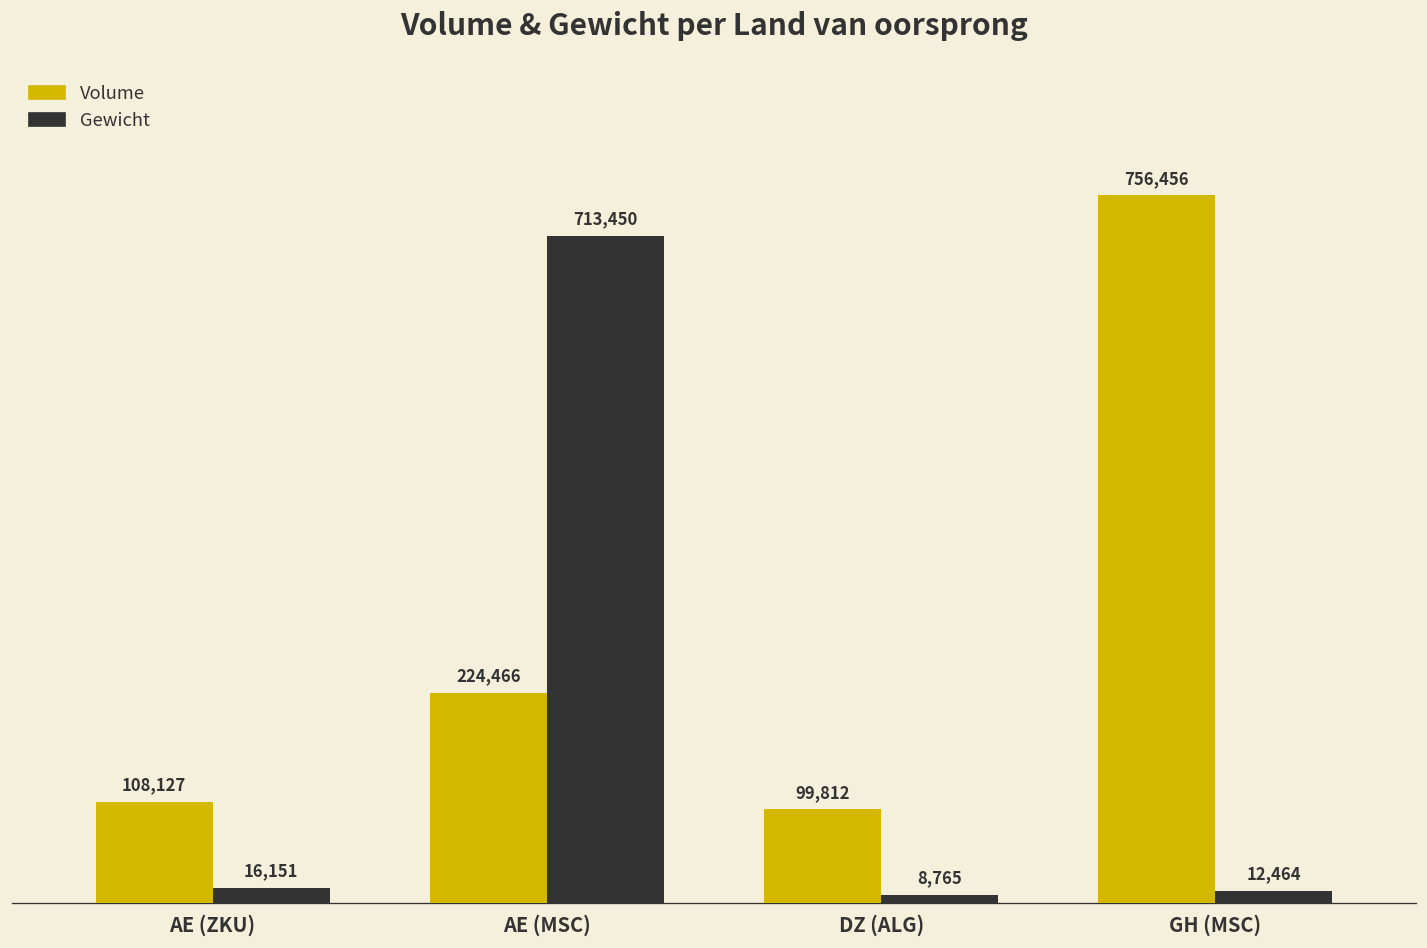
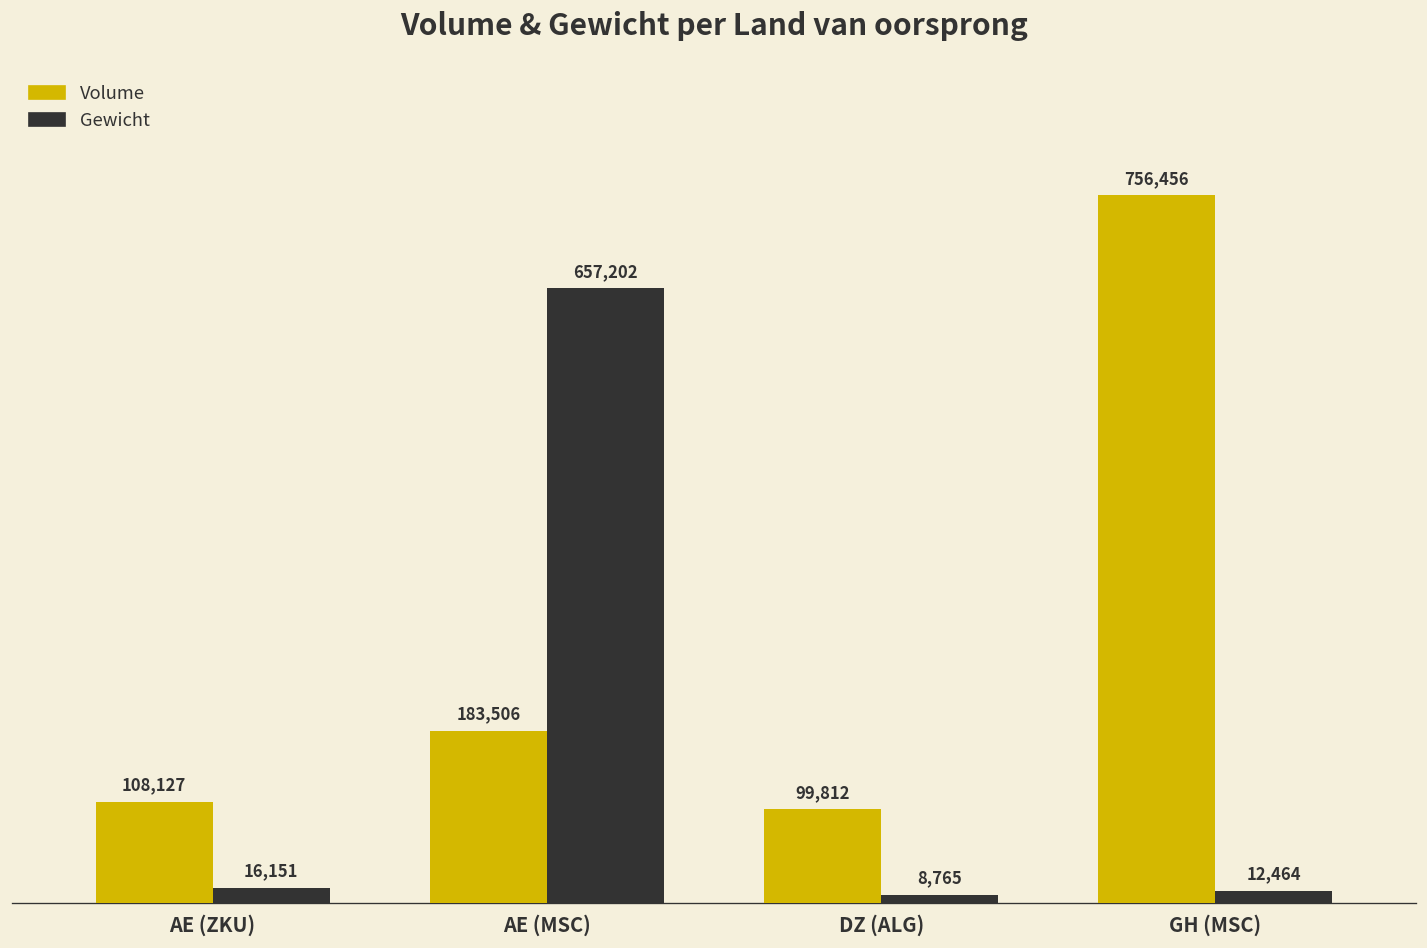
Volume, AE (MSC): 224,466 -> 183,506
Gewicht, AE (MSC): 713,450 -> 657,202
